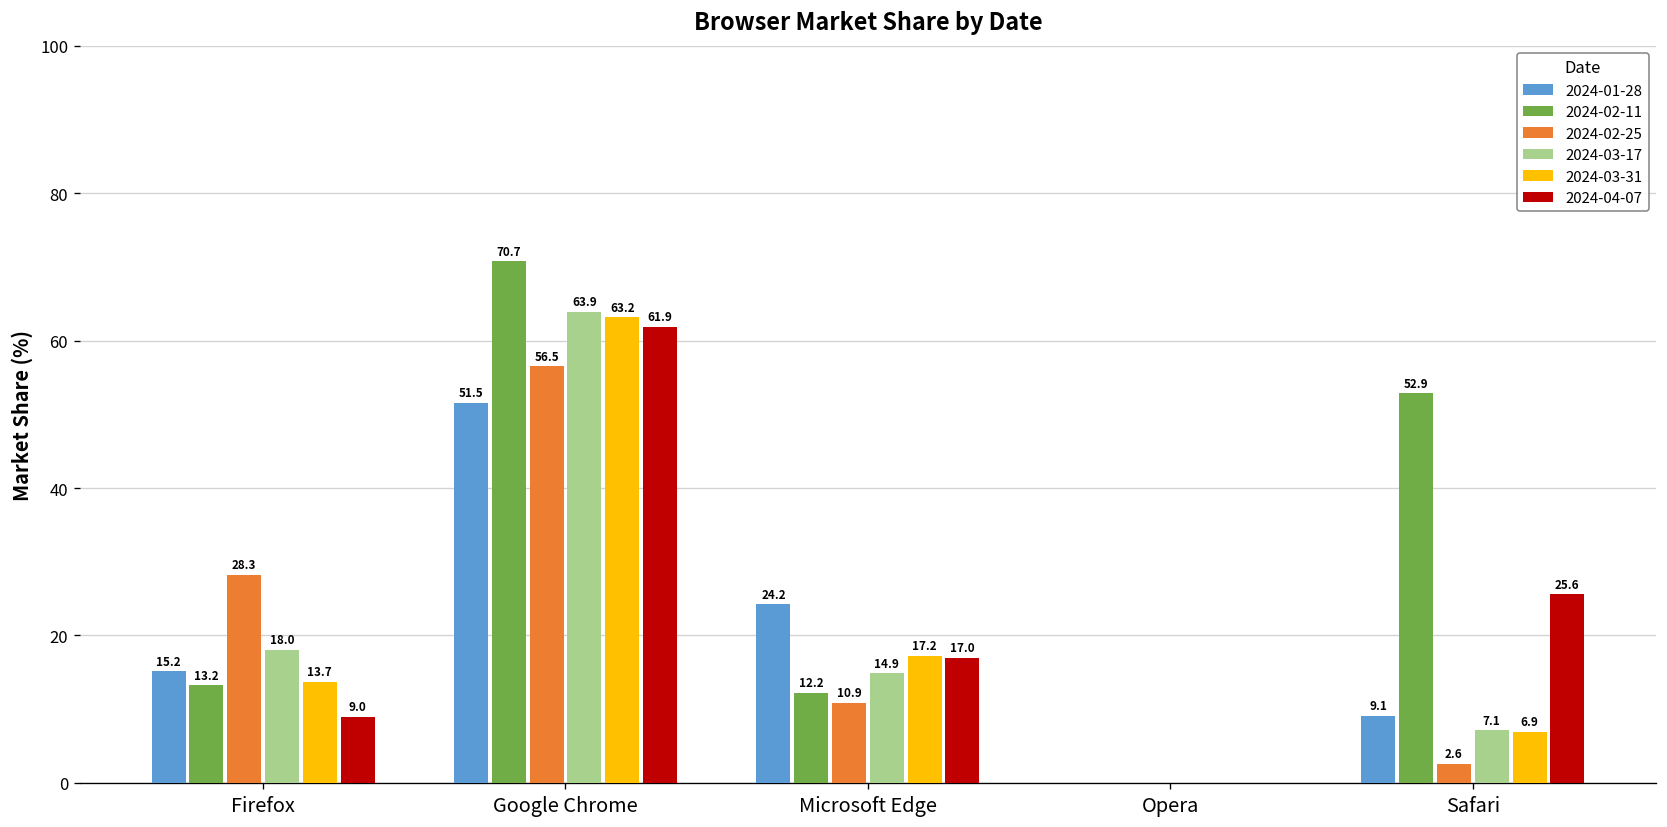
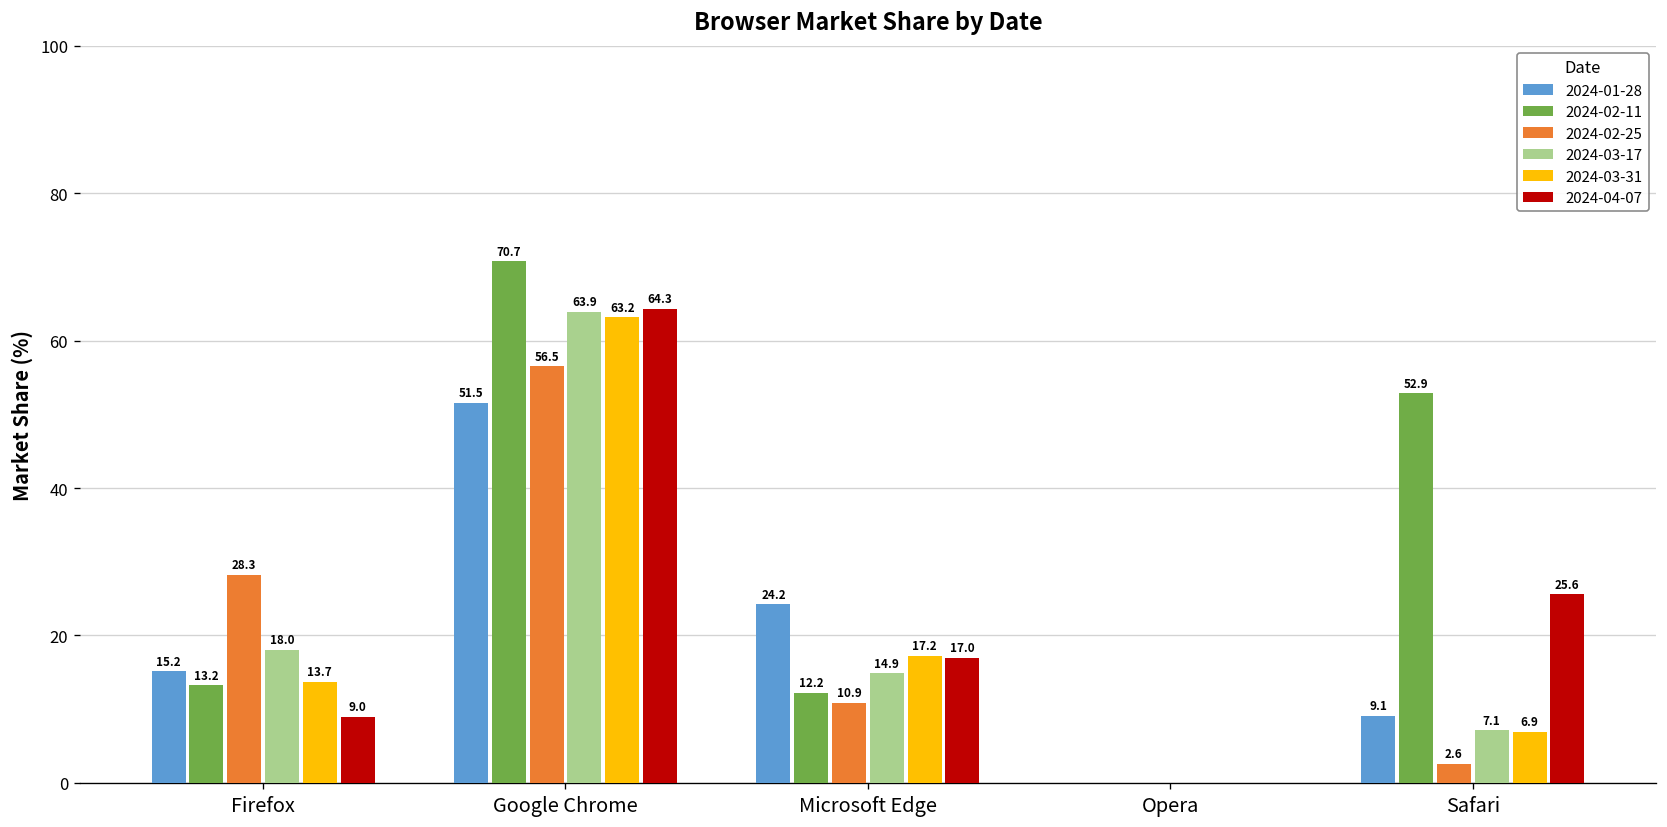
2024-04-07, Google Chrome: 61.9 -> 64.3
